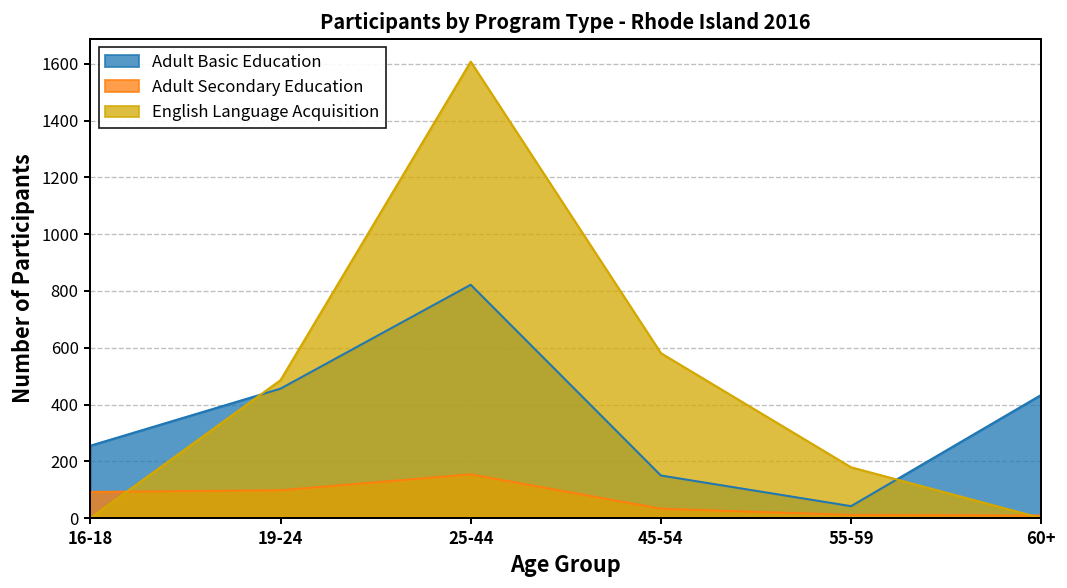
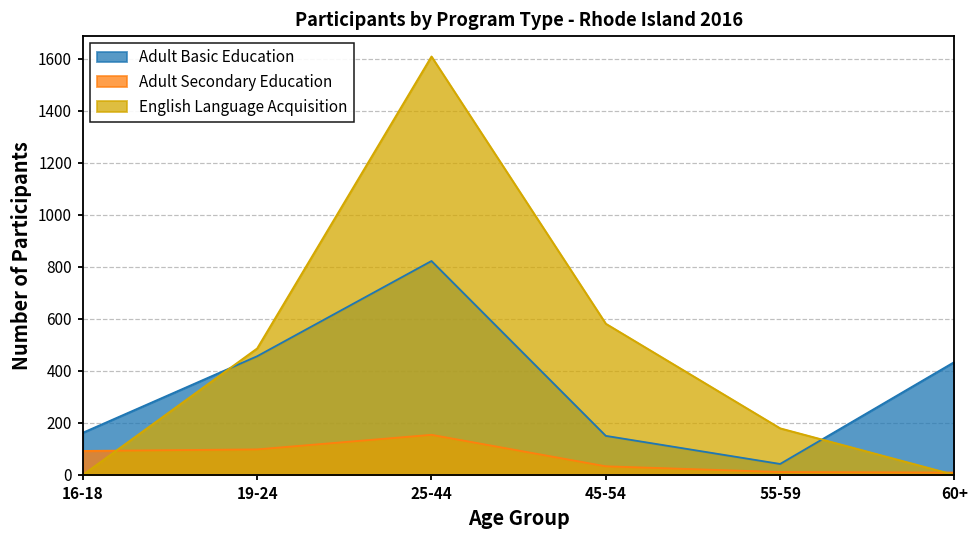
Adult Basic Education, 16-18: 260 -> 160
